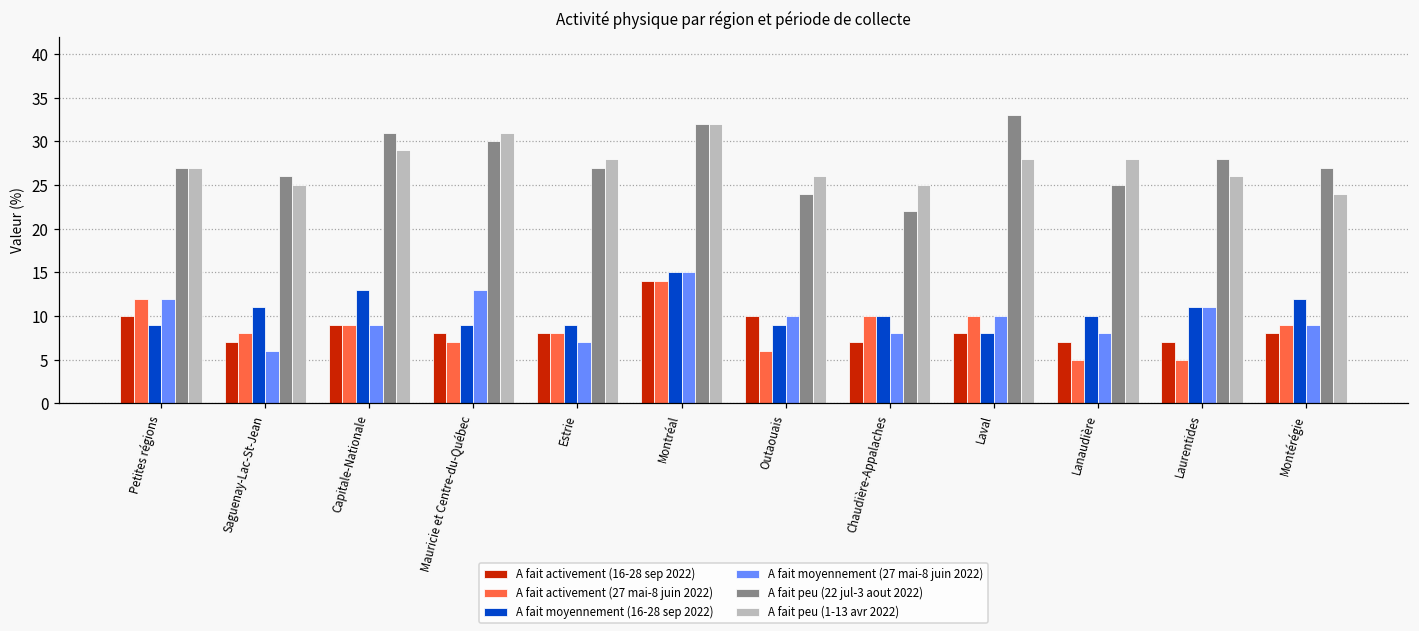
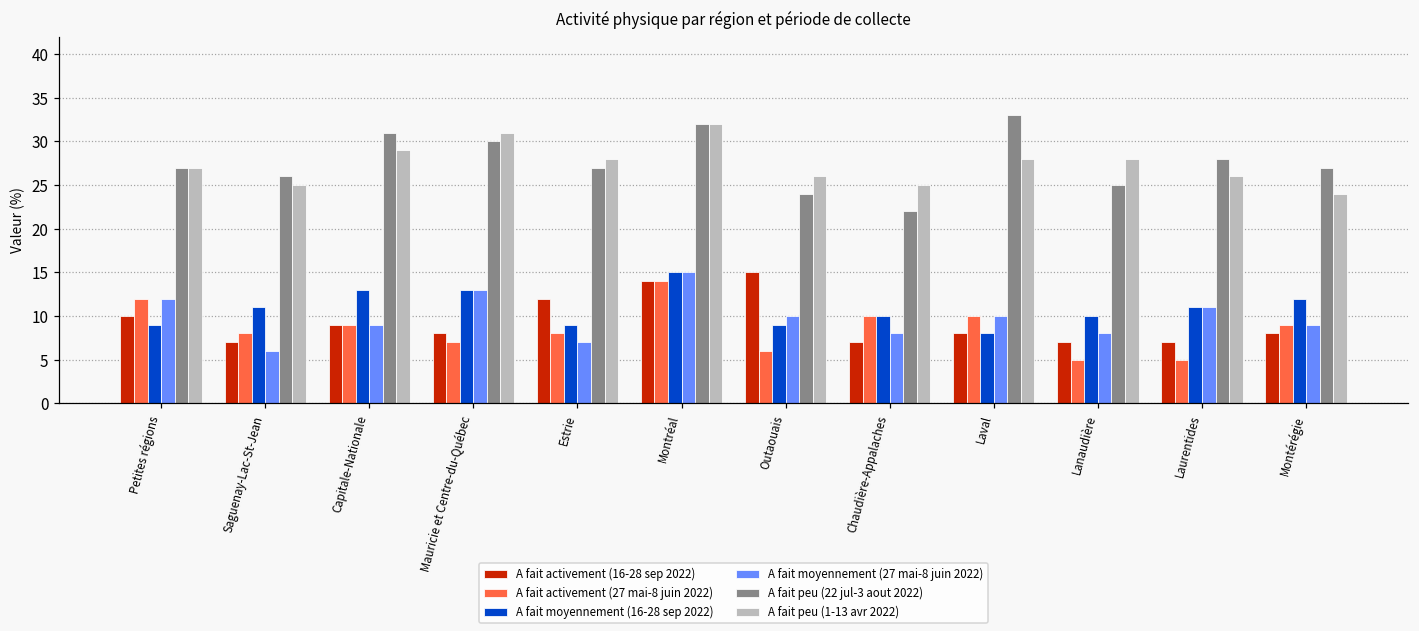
A fait moyennement (16-28 sep 2022), Mauricie et Centre-du-Québec: 9 -> 13
A fait activement (16-28 sep 2022), Estrie: 8 -> 12
A fait activement (16-28 sep 2022), Outaouais: 10 -> 15
